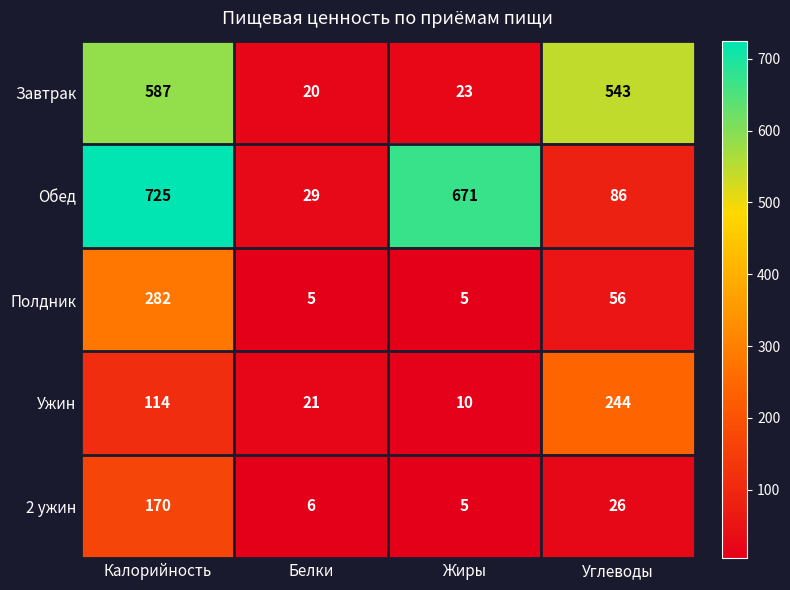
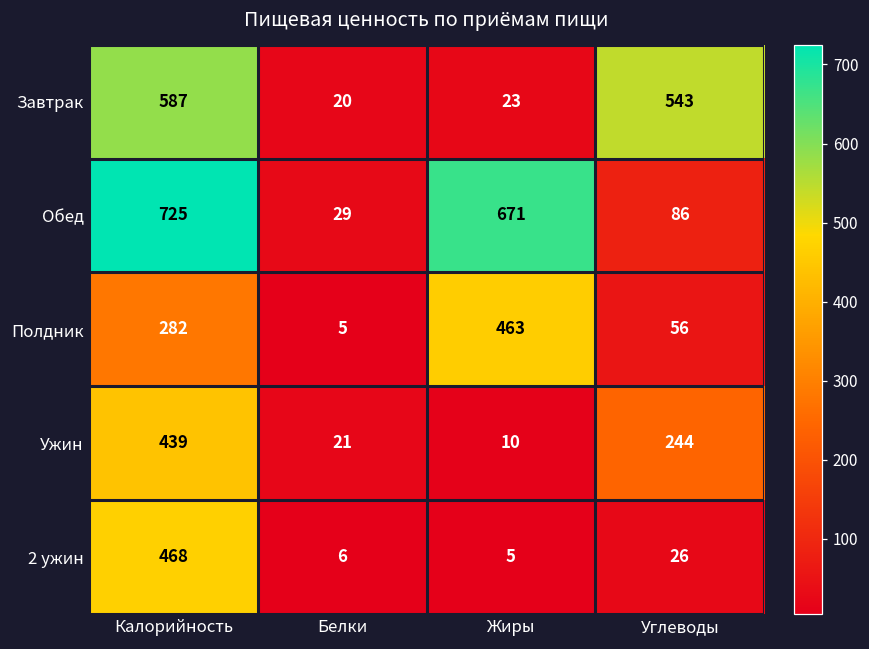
Полдник, Жиры: 5 -> 463
Ужин, Калорийность: 114 -> 439
2 ужин, Калорийность: 170 -> 468
